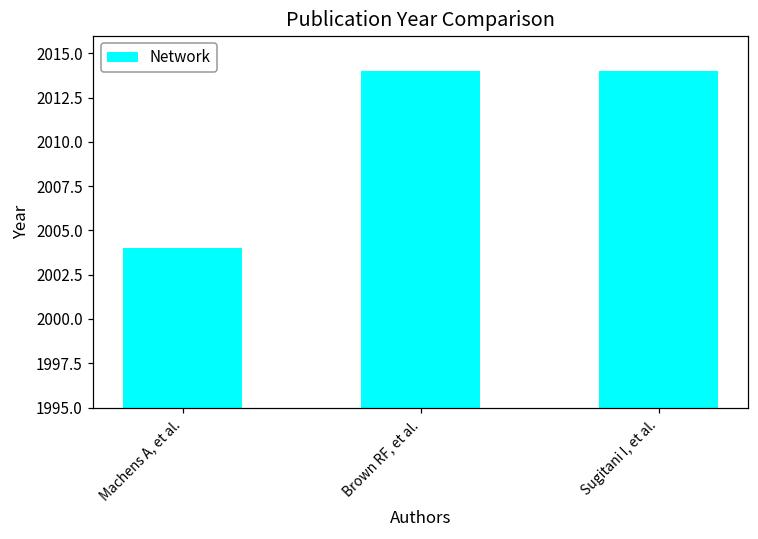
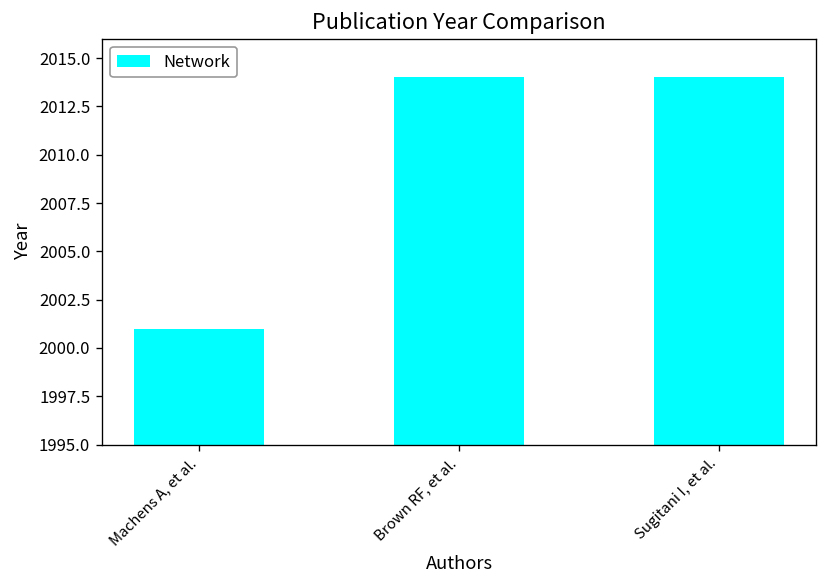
Machens A, et al.: 2004 -> 2001
